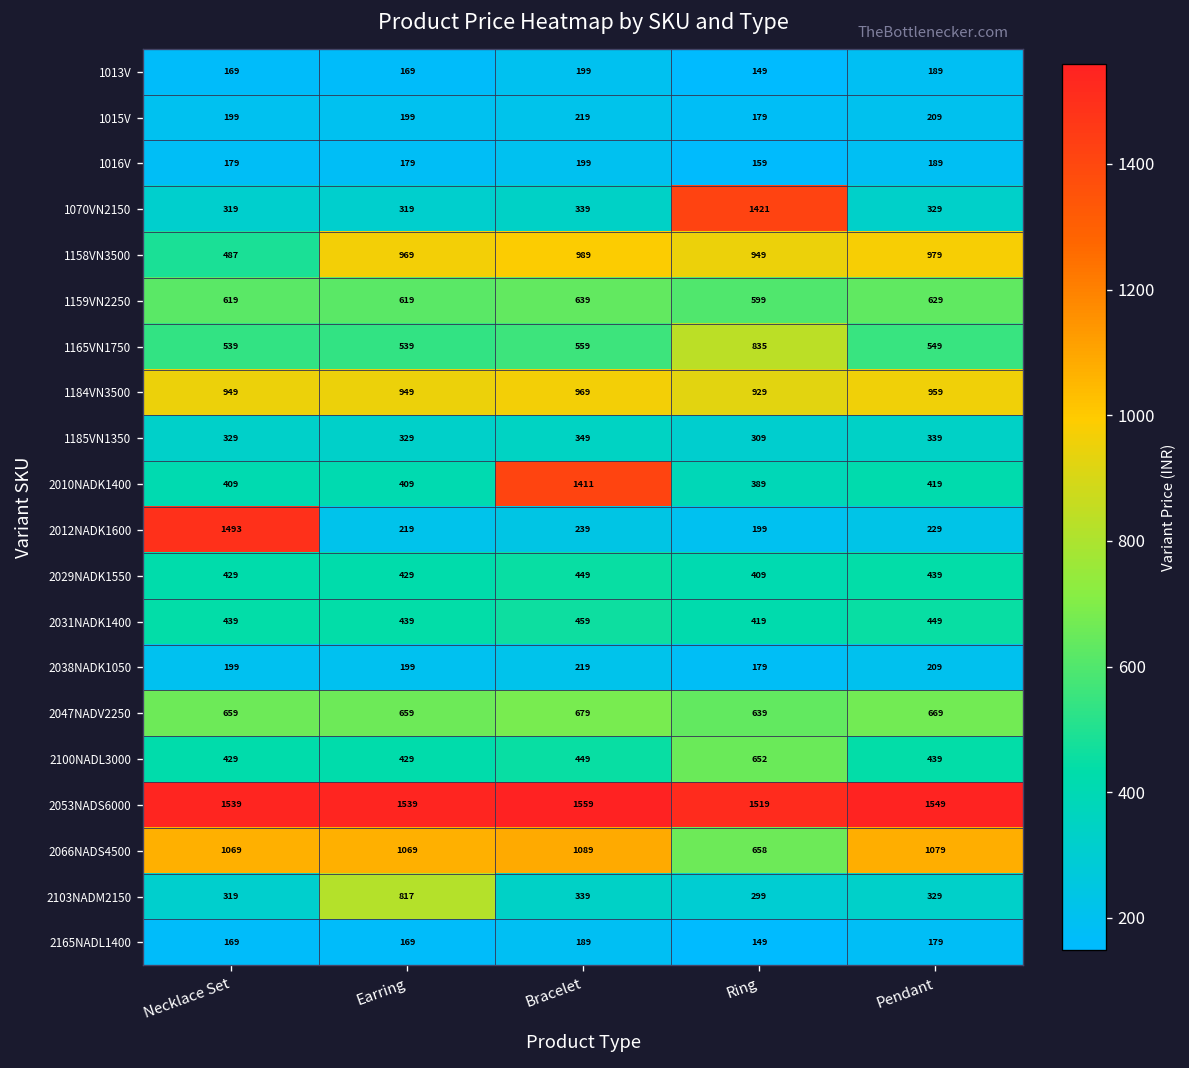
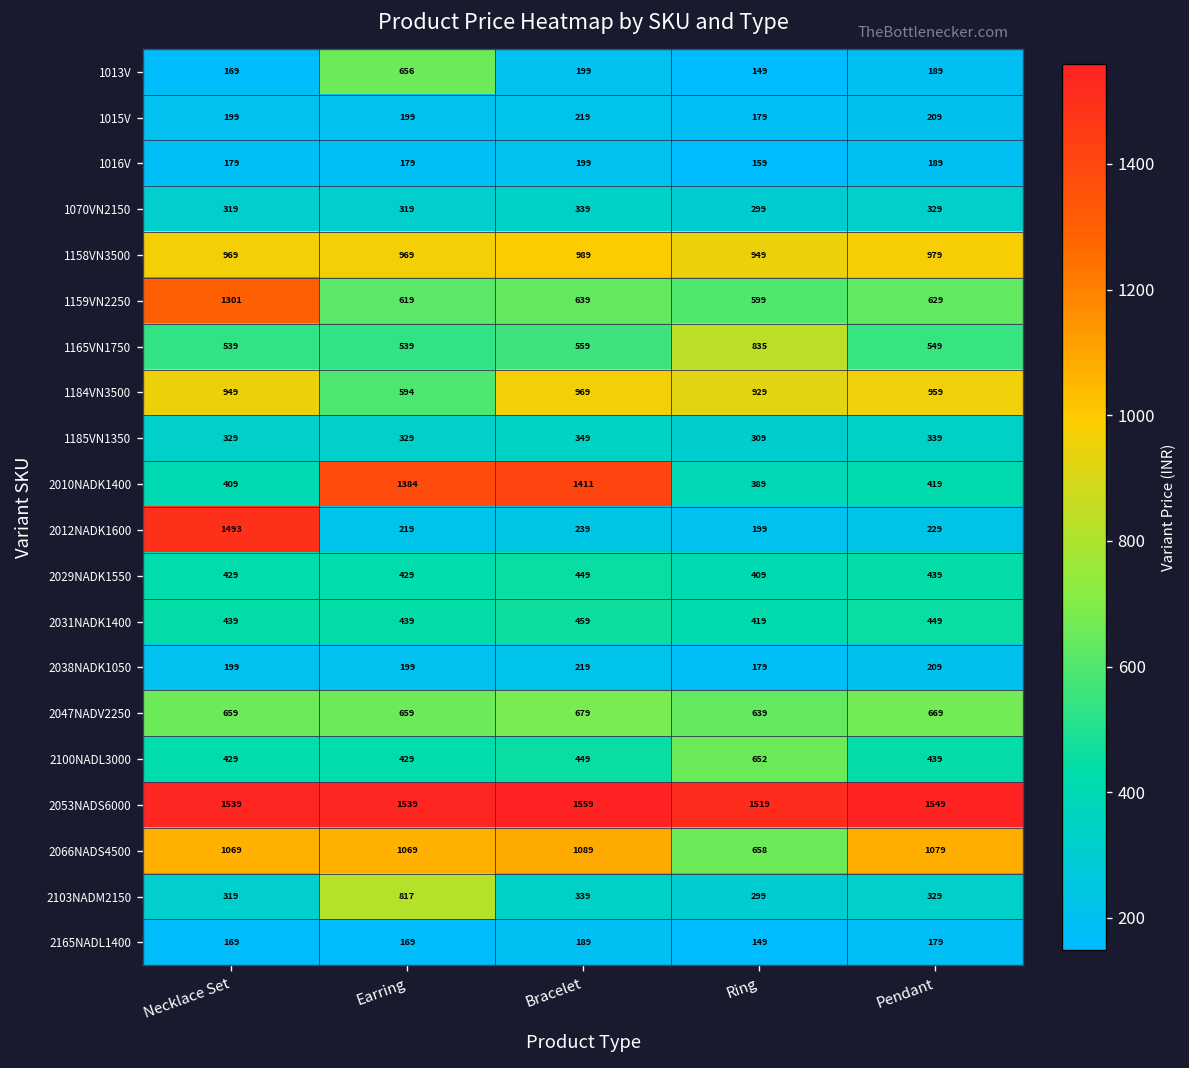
1013V, Earring: 169 -> 656
1070VN2150, Ring: 1421 -> 299
1158VN3500, Necklace Set: 487 -> 969
1159VN2250, Necklace Set: 619 -> 1301
1184VN3500, Earring: 949 -> 594
2010NADK1400, Earring: 409 -> 1384
